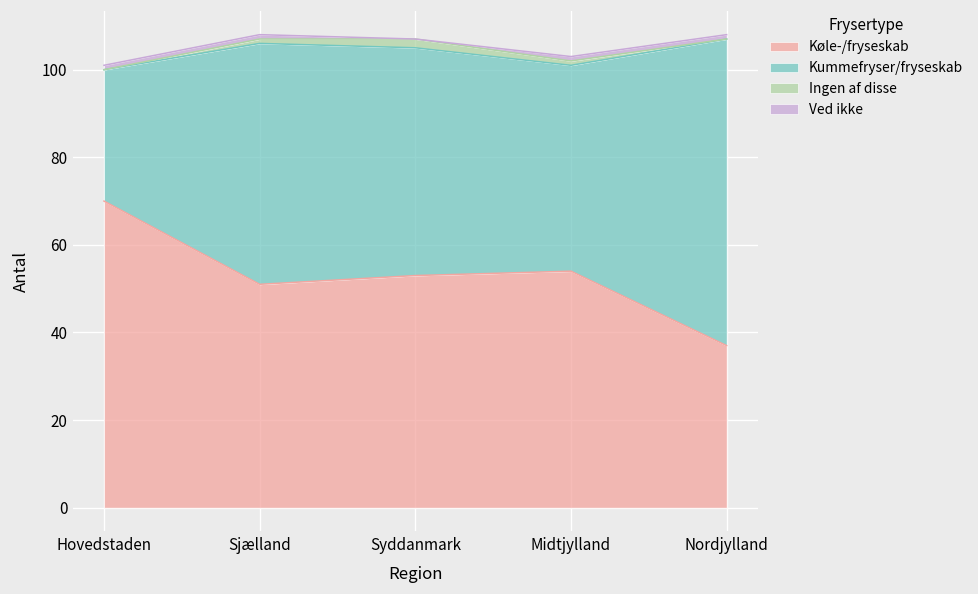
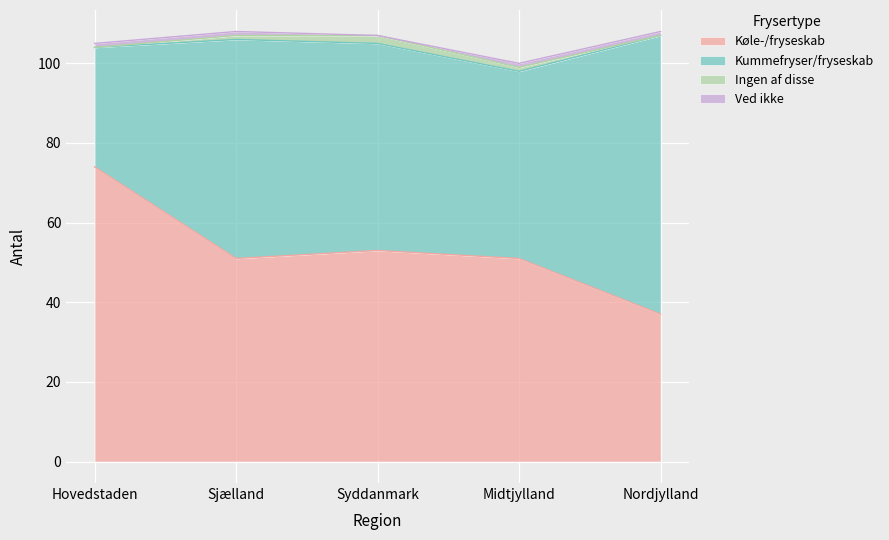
Køle-/fryseskab, Hovedstaden: 70 -> 74
Køle-/fryseskab, Midtjylland: 54 -> 51
